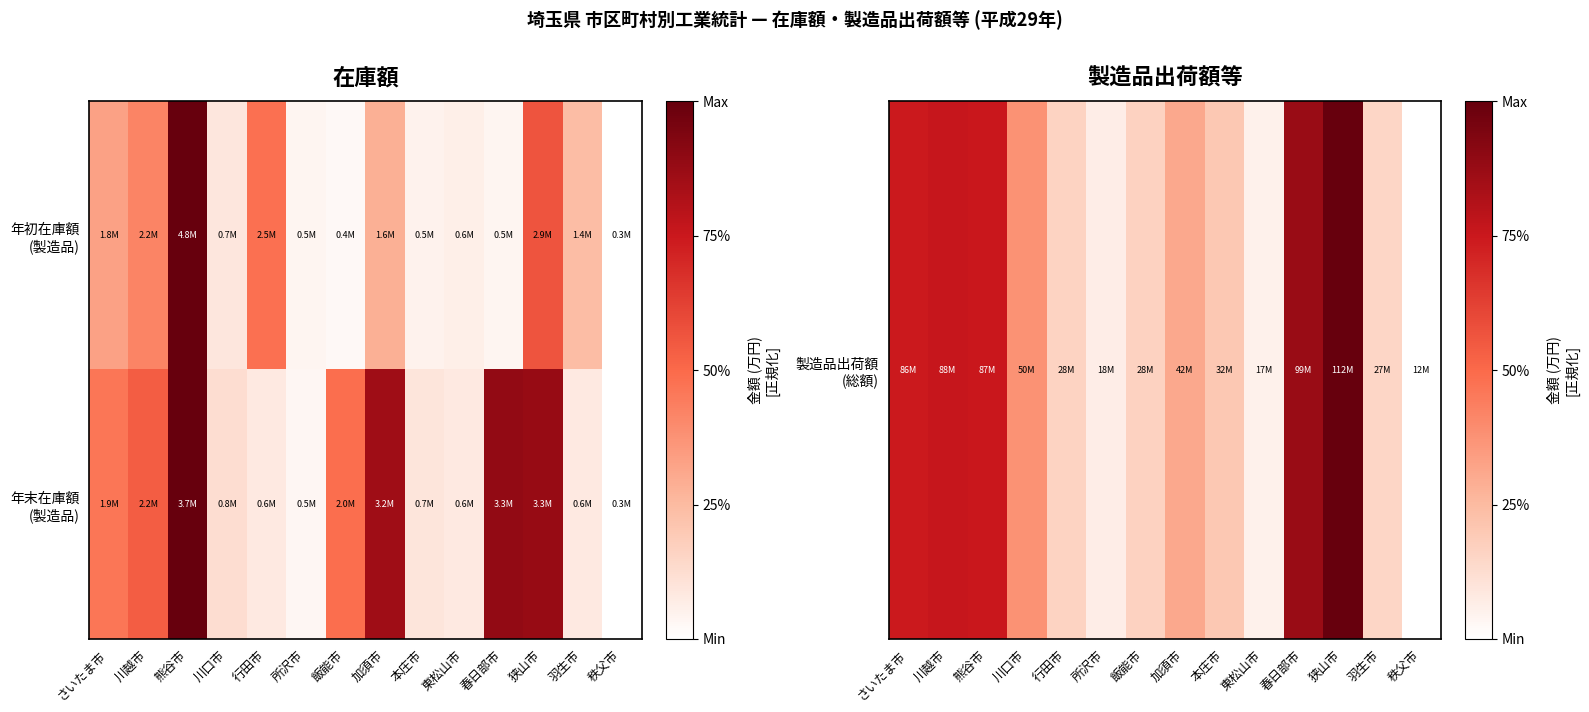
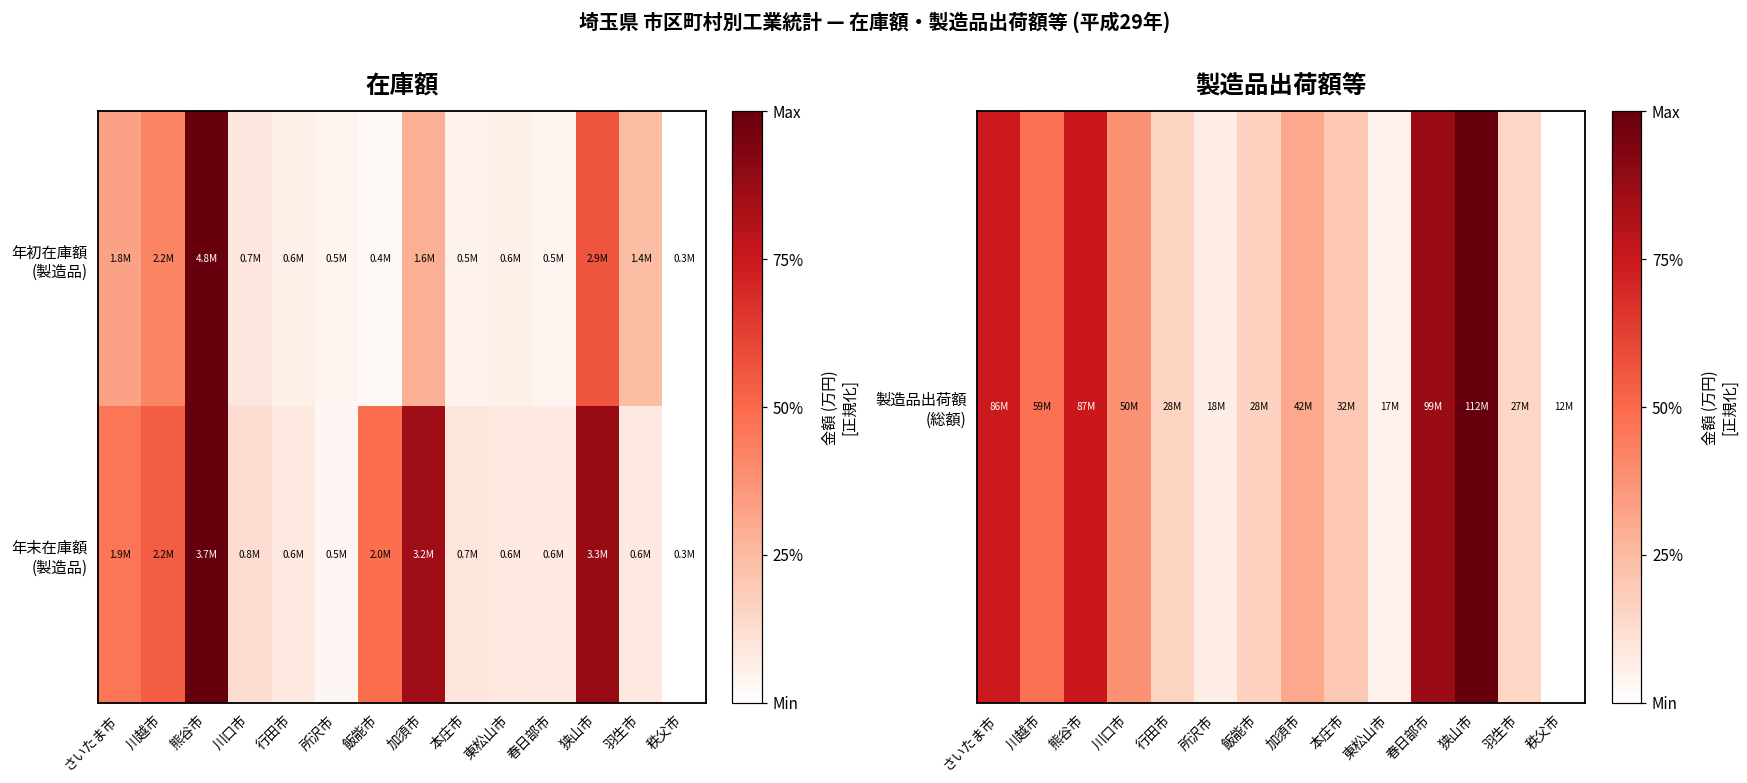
在庫額, 年初在庫額 (製造品), 行田市: 2.5M -> 0.6M
在庫額, 年末在庫額 (製造品), 春日部市: 3.3M -> 0.6M
製造品出荷額等, 製造品出荷額 (総額), 川越市: 88M -> 59M
